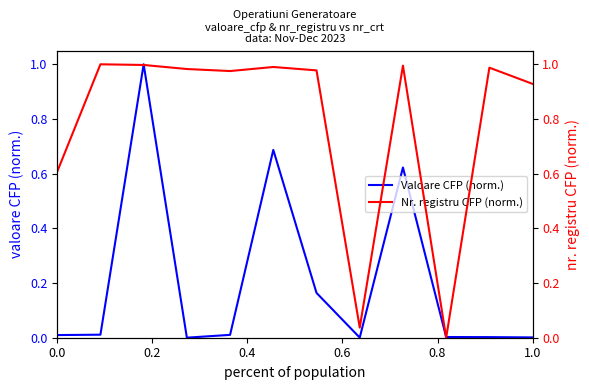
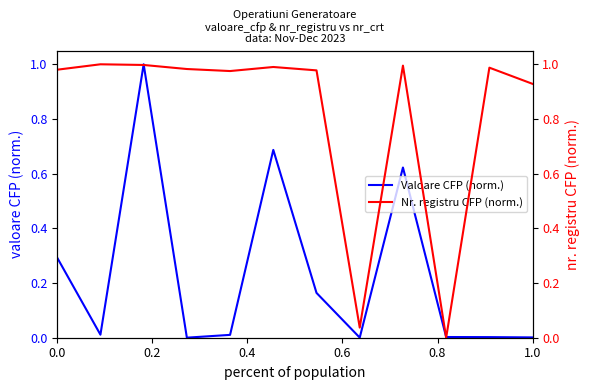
Valoare CFP (norm.), 0.0: 0.01 -> 0.29
Nr. registru CFP (norm.), 0.0: 0.61 -> 0.98
